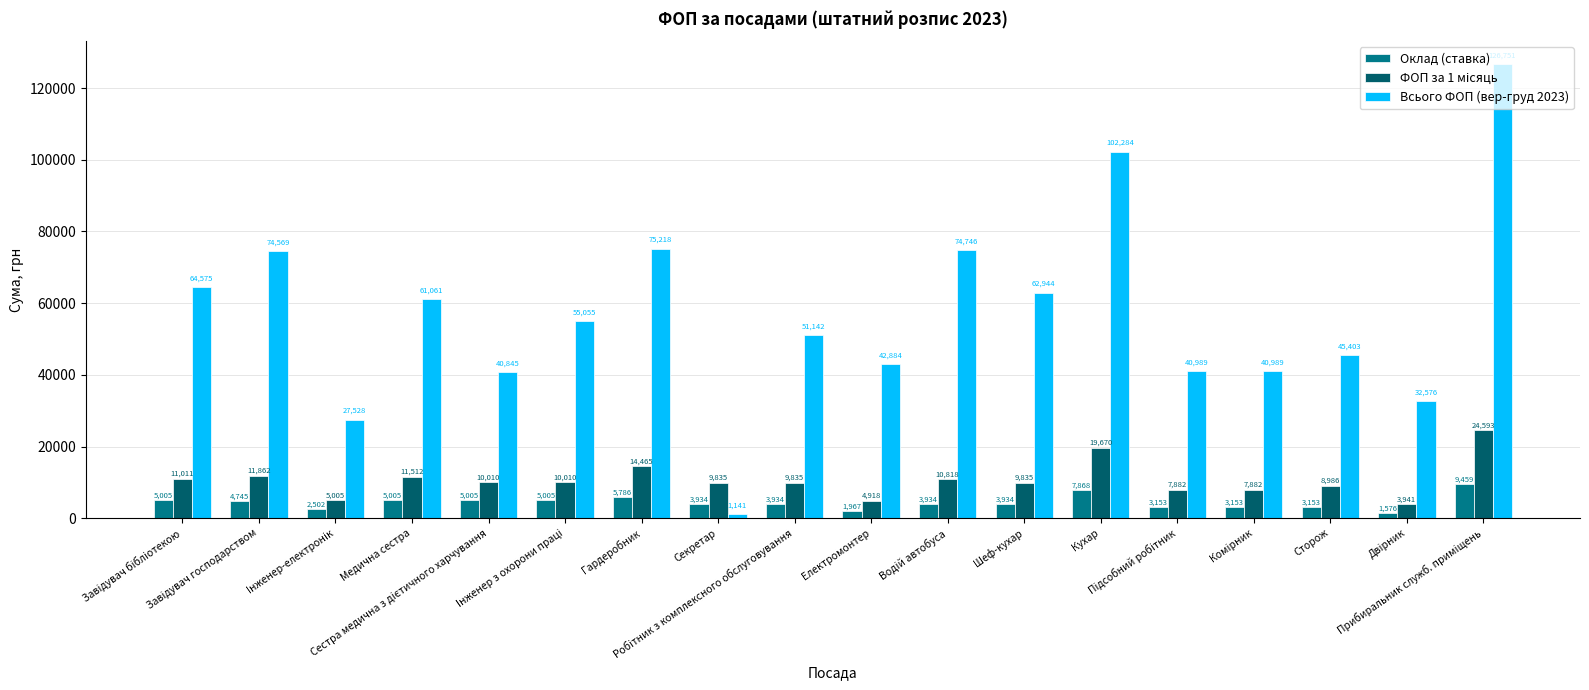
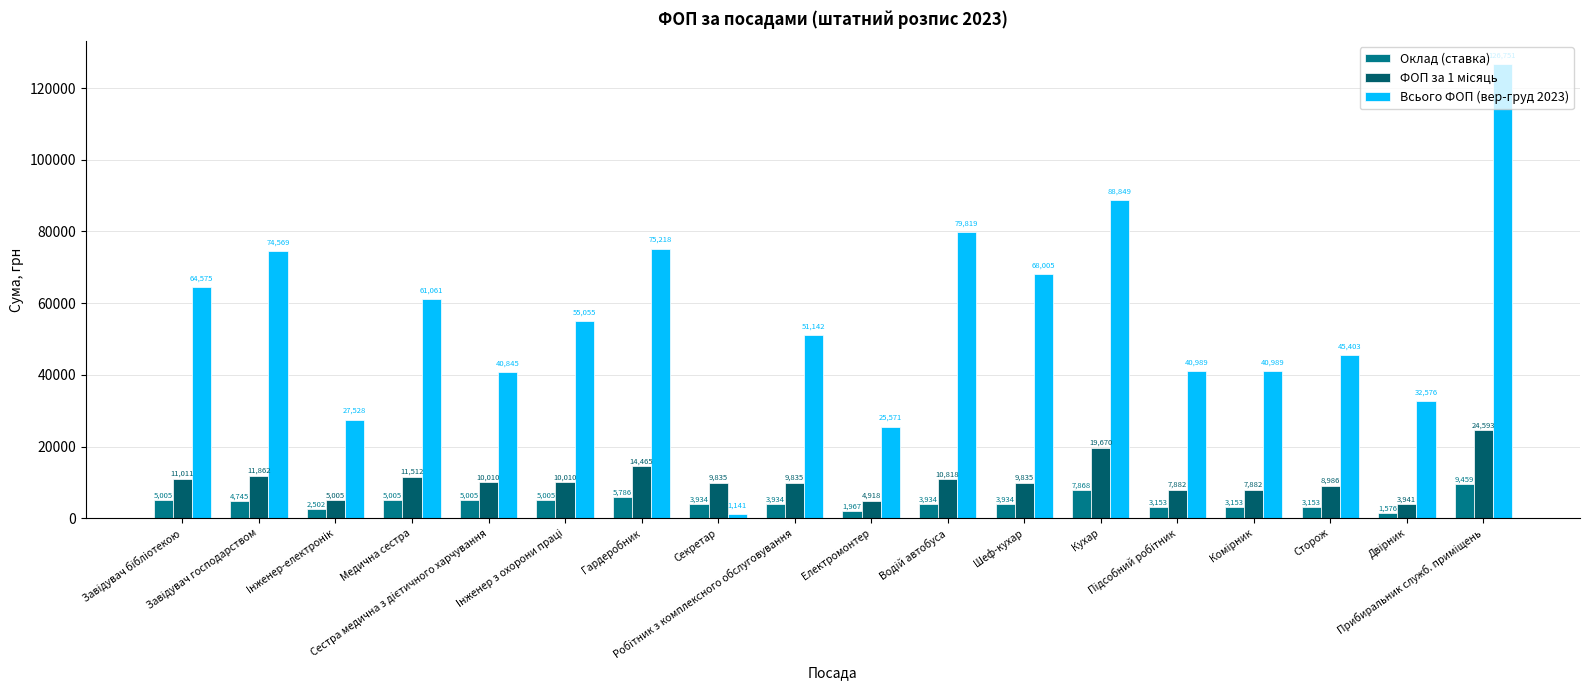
Всього ФОП (вер-груд 2023), Електромонтер: 42,884 -> 25,571
Всього ФОП (вер-груд 2023), Водій автобуса: 74,746 -> 79,819
Всього ФОП (вер-груд 2023), Шеф-кухар: 62,944 -> 68,005
Всього ФОП (вер-груд 2023), Кухар: 102,284 -> 88,849
